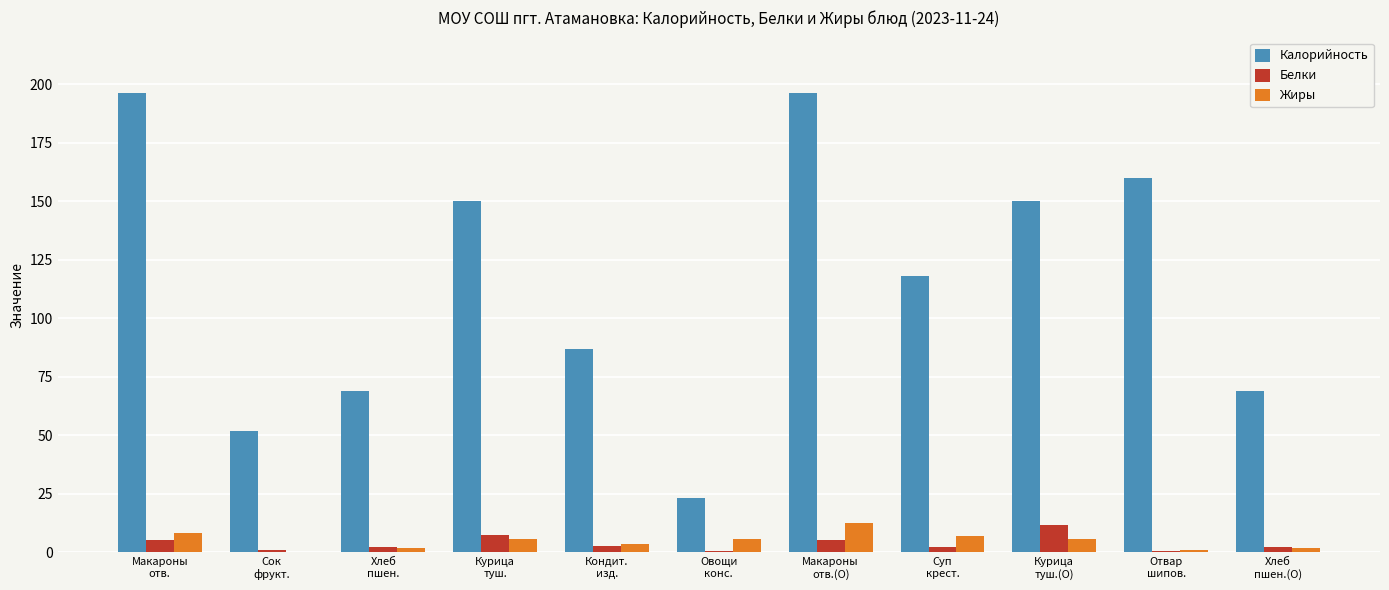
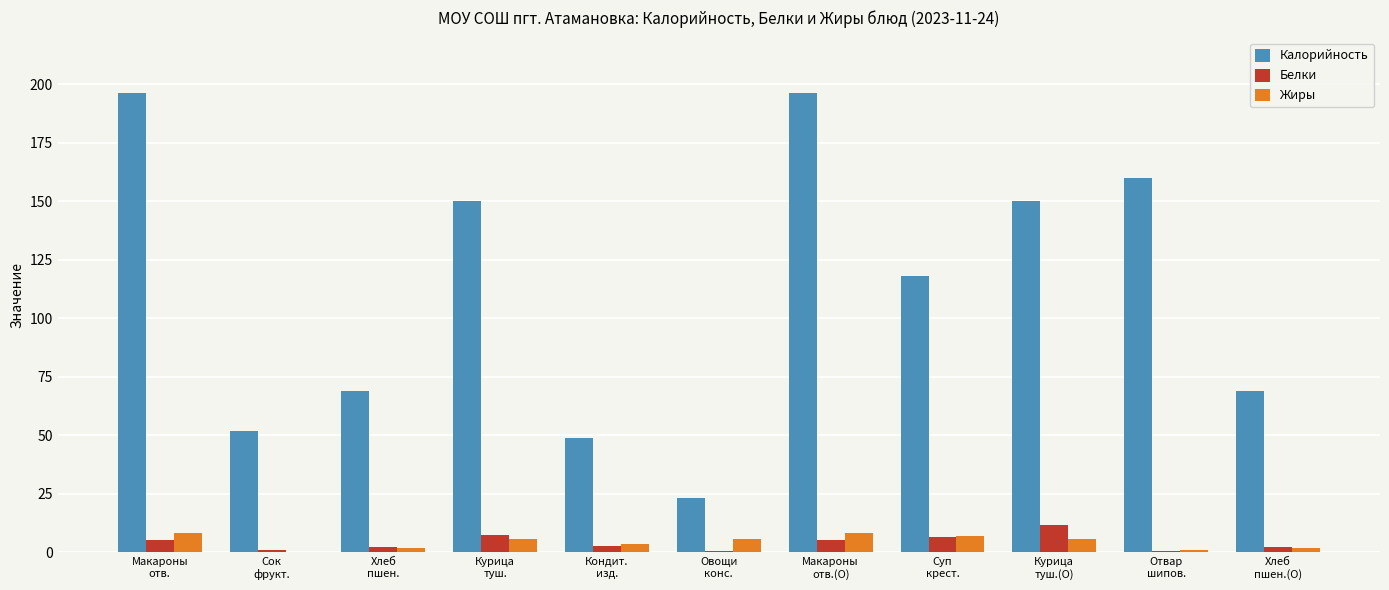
Калорийность, Кондит. изд.: 87 -> 49
Жиры, Макароны отв.(О): 12 -> 8
Белки, Суп крест.: 2 -> 7
